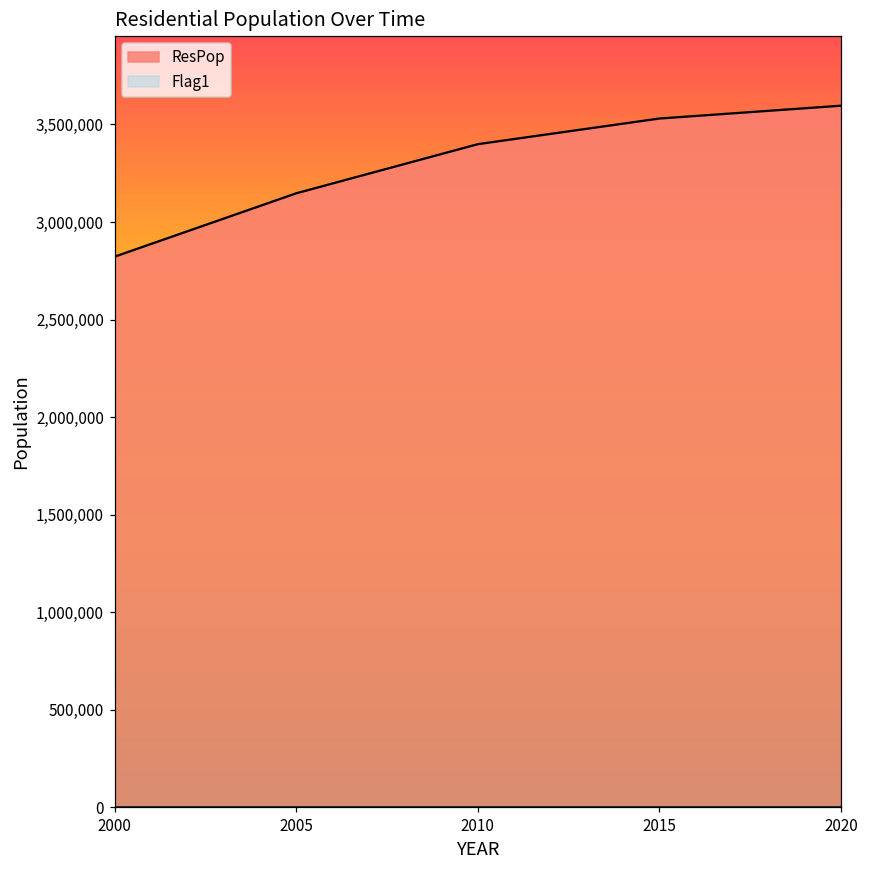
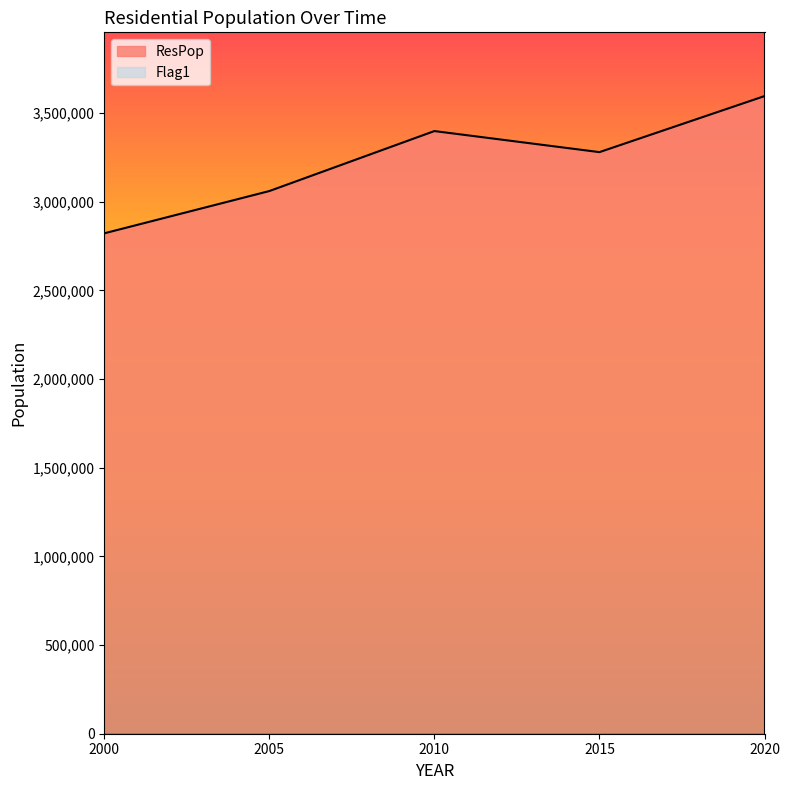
ResPop, 2005: 3,150,000 -> 3,060,000
ResPop, 2015: 3,530,000 -> 3,280,000
